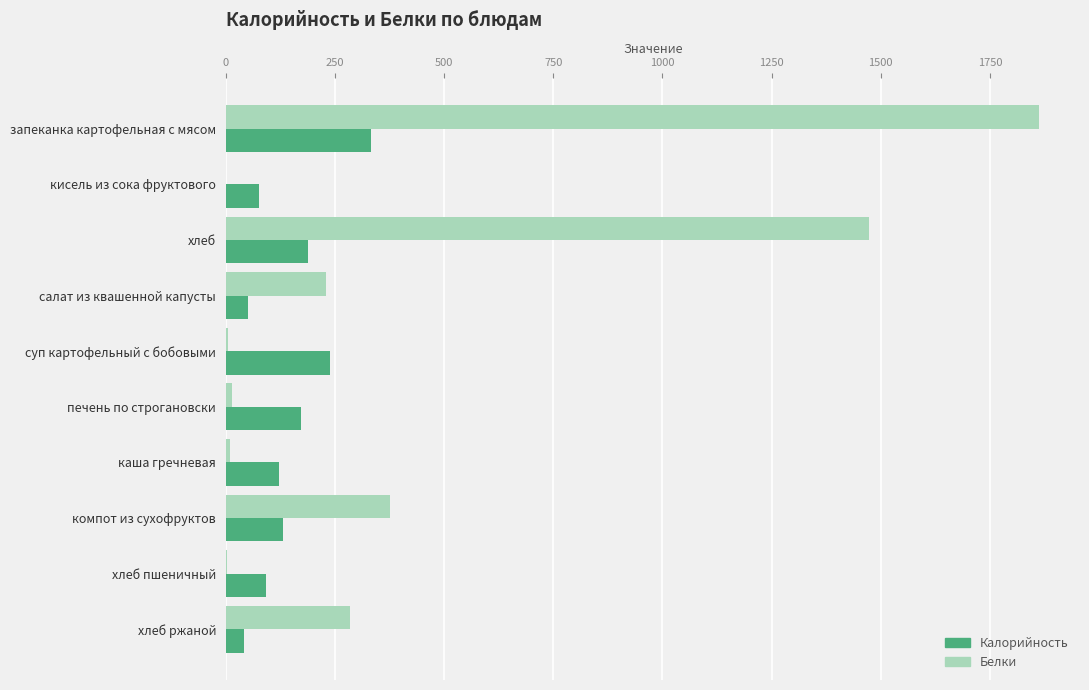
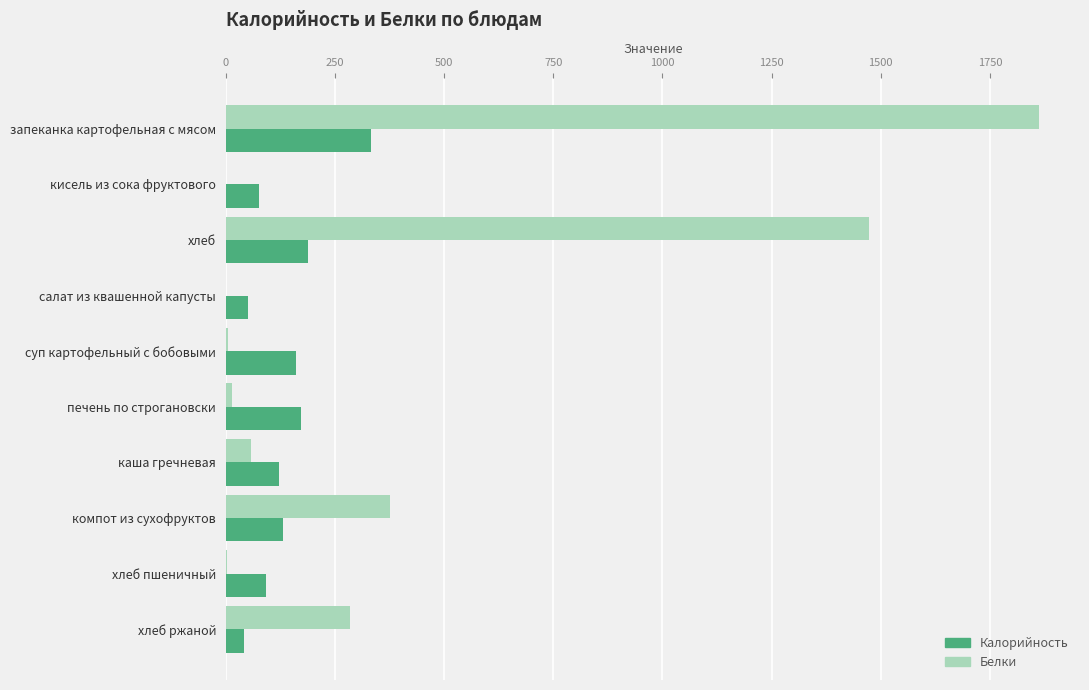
Белки, салат из квашенной капусты: 230 -> 0
Калорийность, суп картофельный с бобовыми: 240 -> 160
Белки, каша гречневая: 10 -> 60
